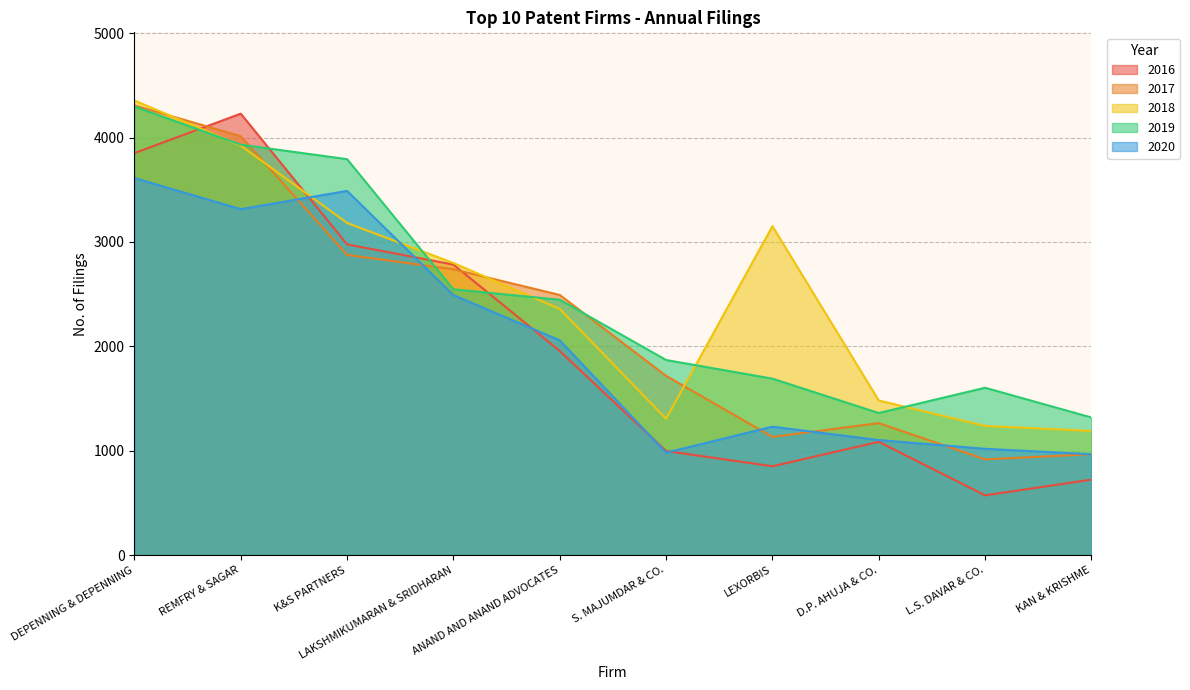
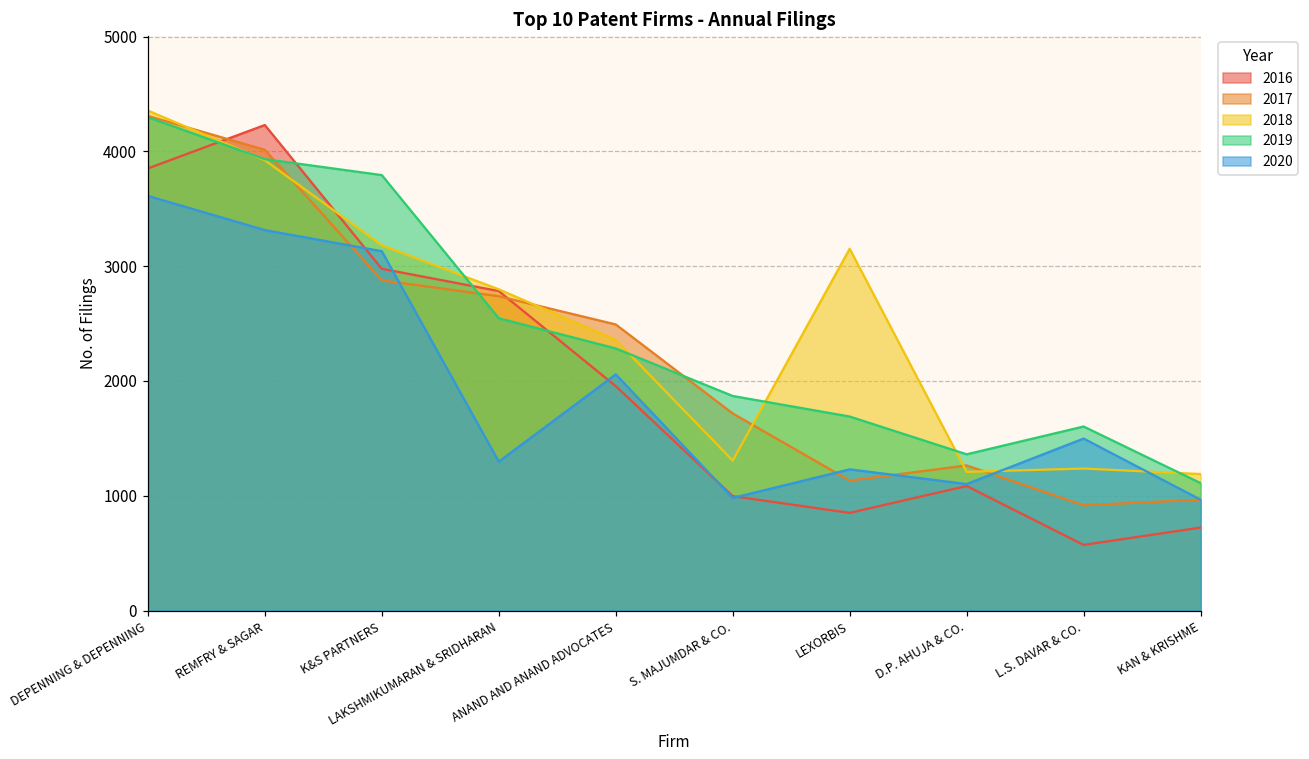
2020, K&S PARTNERS: 3490 -> 3130
2020, LAKSHMIKUMARAN & SRIDHARAN: 2490 -> 1300
2019, ANAND AND ANAND ADVOCATES: 2450 -> 2280
2018, D.P. AHUJA & CO.: 1480 -> 1210
2020, L.S. DAVAR & CO.: 1020 -> 1500
2019, KAN & KRISHME: 1320 -> 1110
